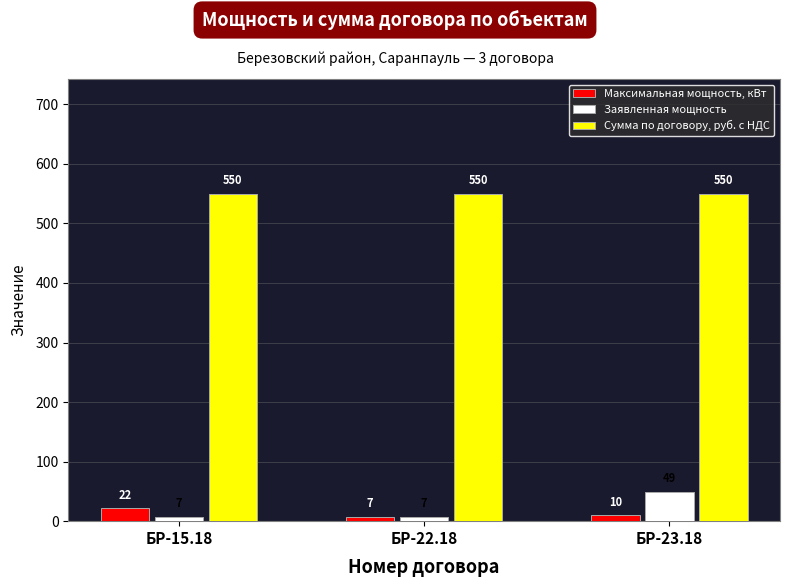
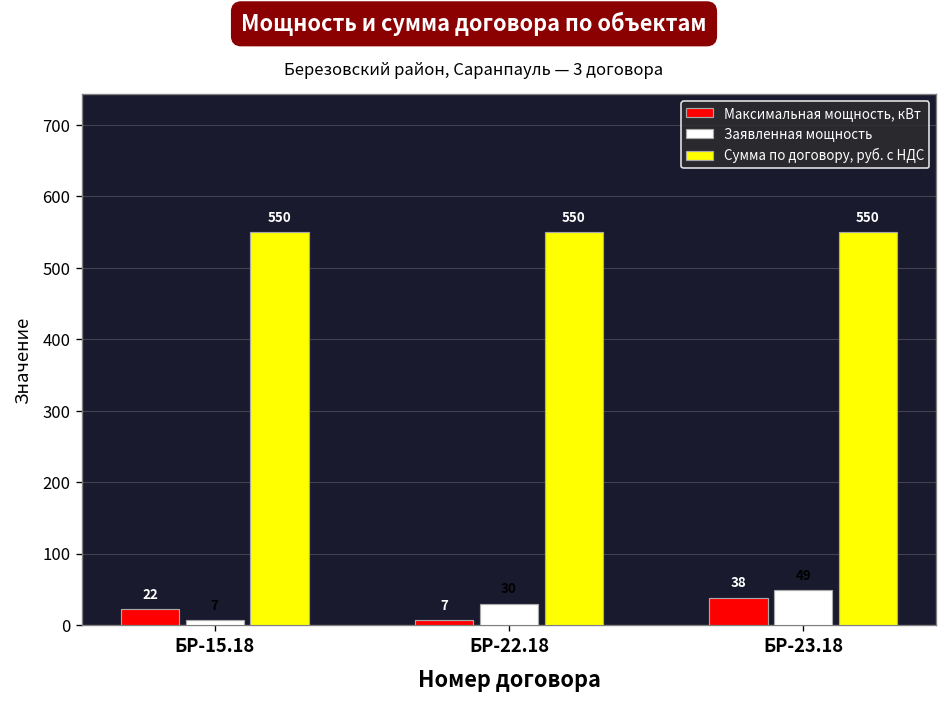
Заявленная мощность, БР-22.18: 10 -> 30
Максимальная мощность, кВт, БР-23.18: 10 -> 38
